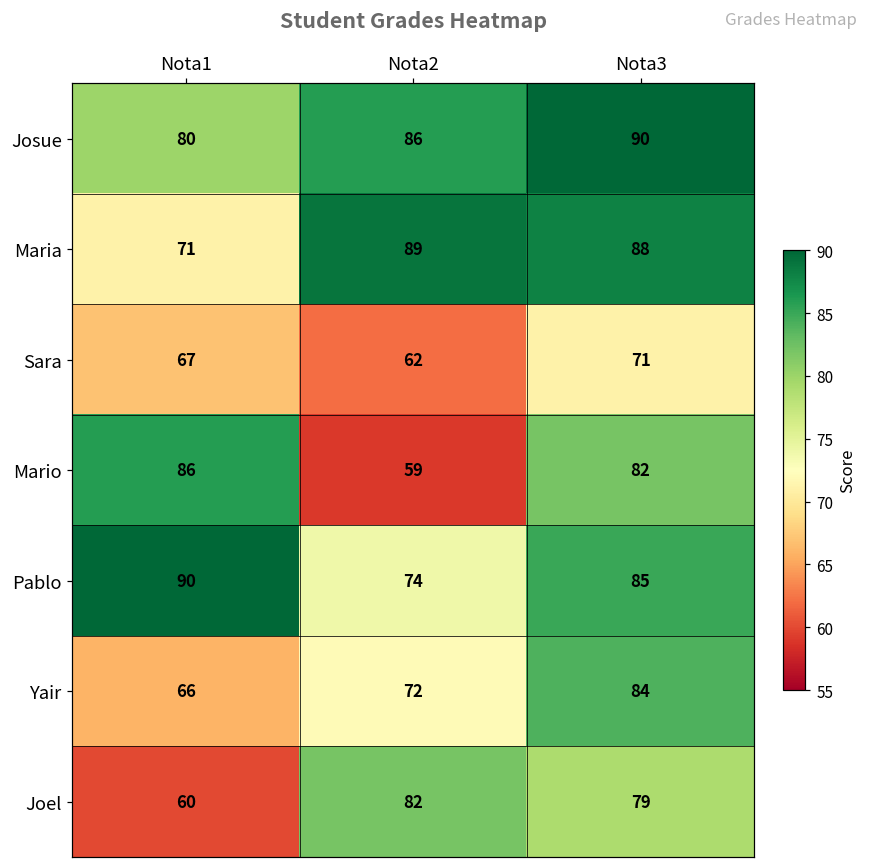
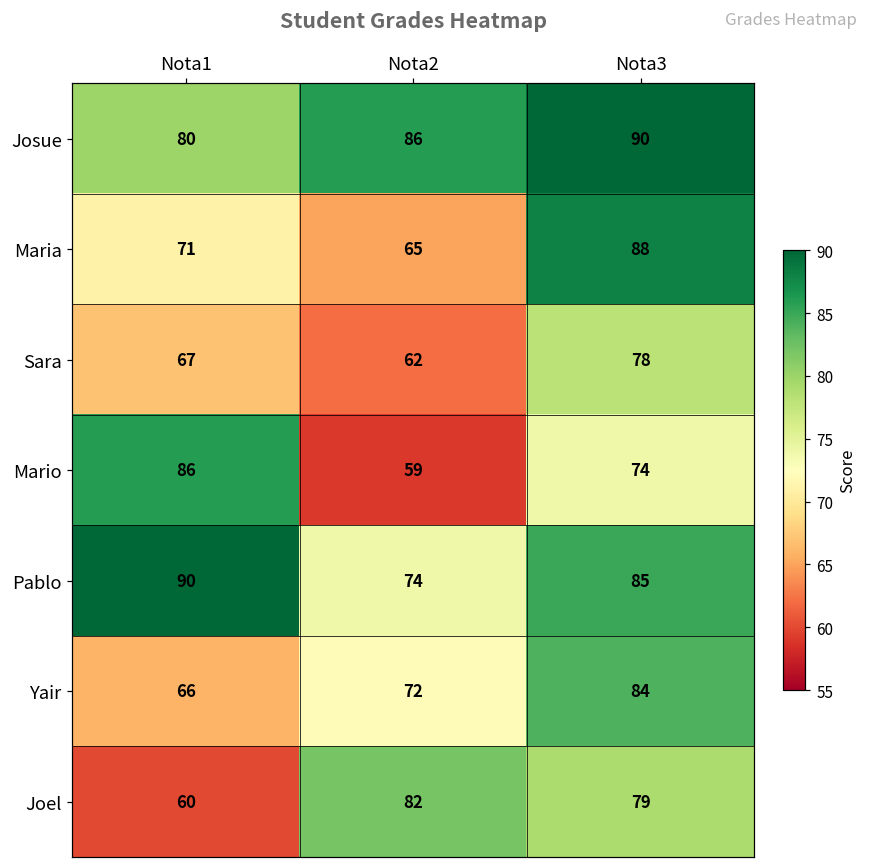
Maria, Nota2: 89 -> 65
Sara, Nota3: 71 -> 78
Mario, Nota3: 82 -> 74
